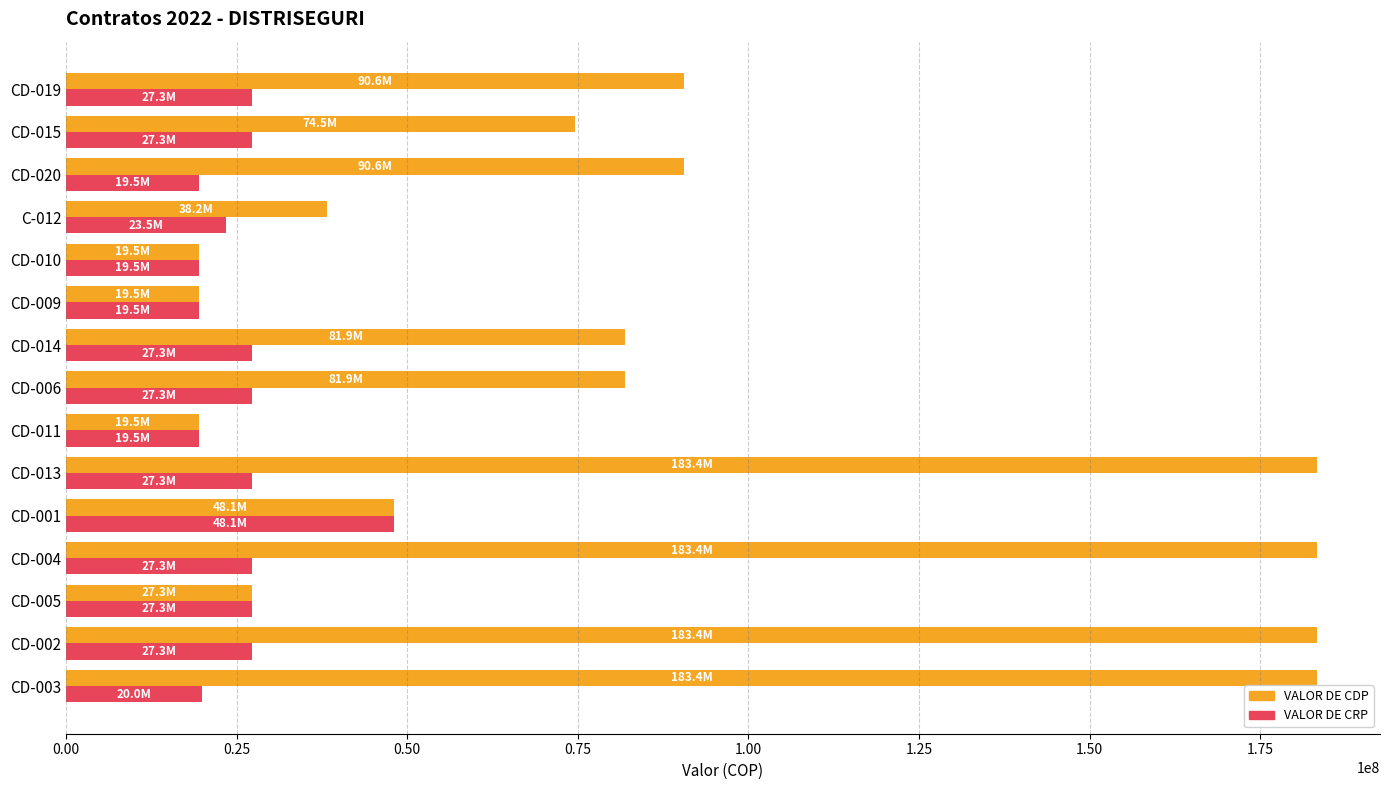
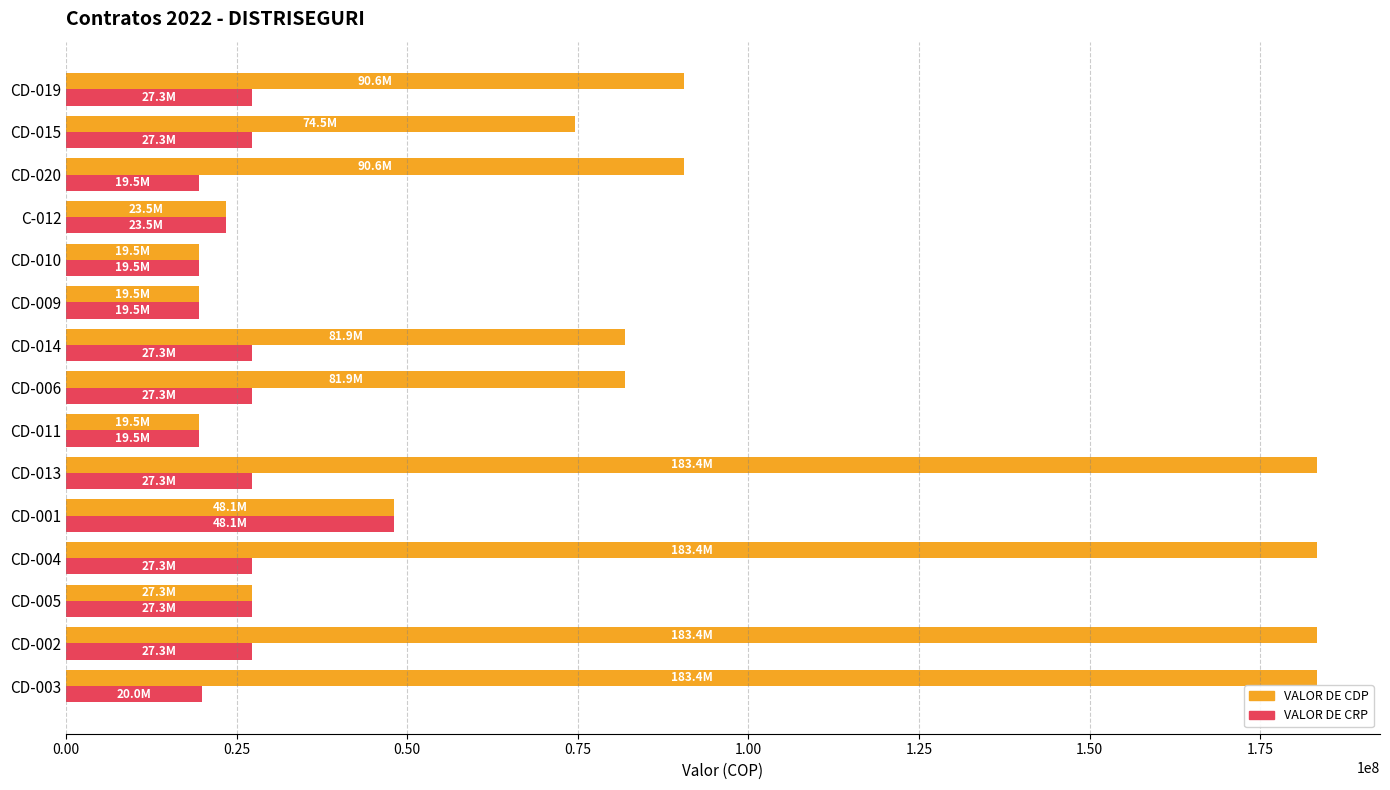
VALOR DE CDP, C-012: 38.2M -> 23.5M
